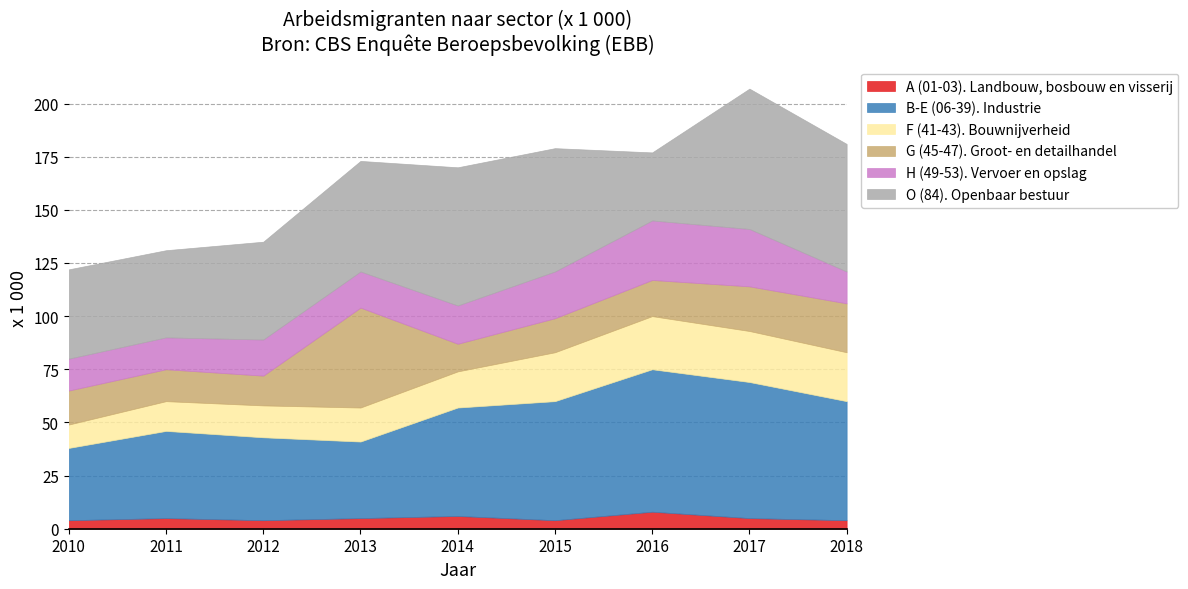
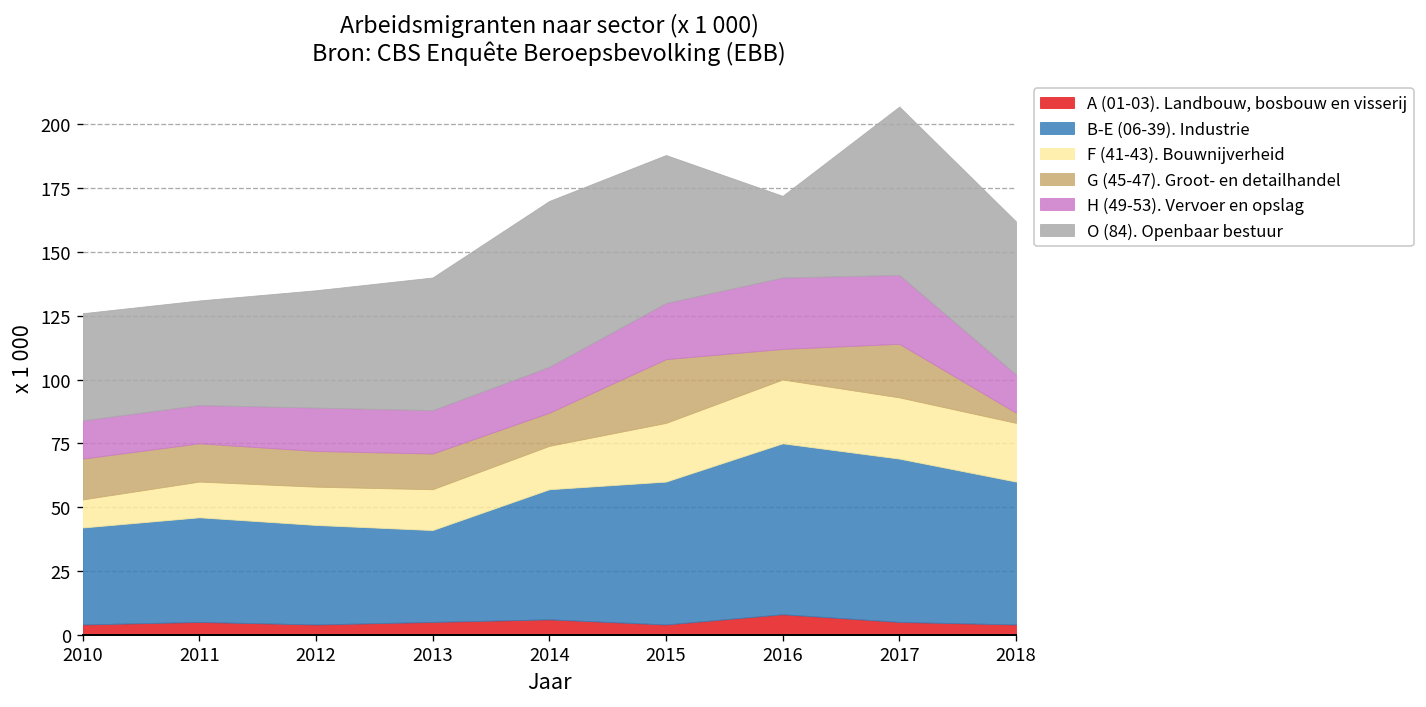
B-E (06-39). Industrie, 2010: 34 -> 38
G (45-47). Groot- en detailhandel, 2013: 47 -> 14
G (45-47). Groot- en detailhandel, 2015: 16 -> 25
G (45-47). Groot- en detailhandel, 2016: 17 -> 12
G (45-47). Groot- en detailhandel, 2018: 23 -> 4
